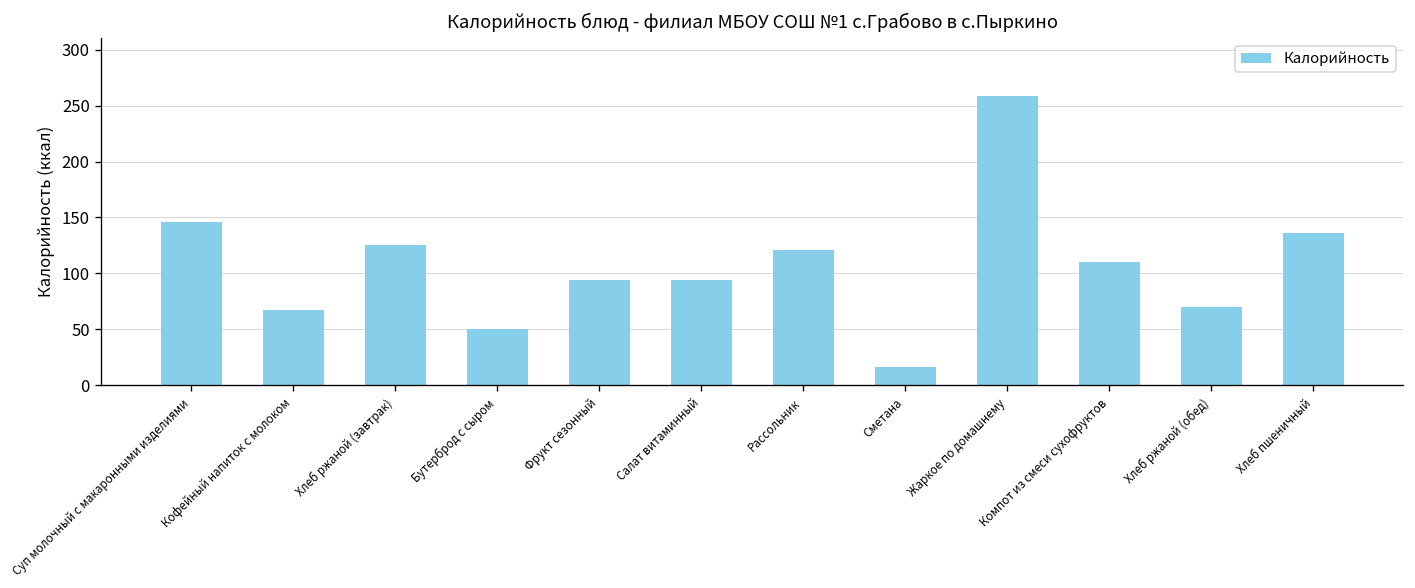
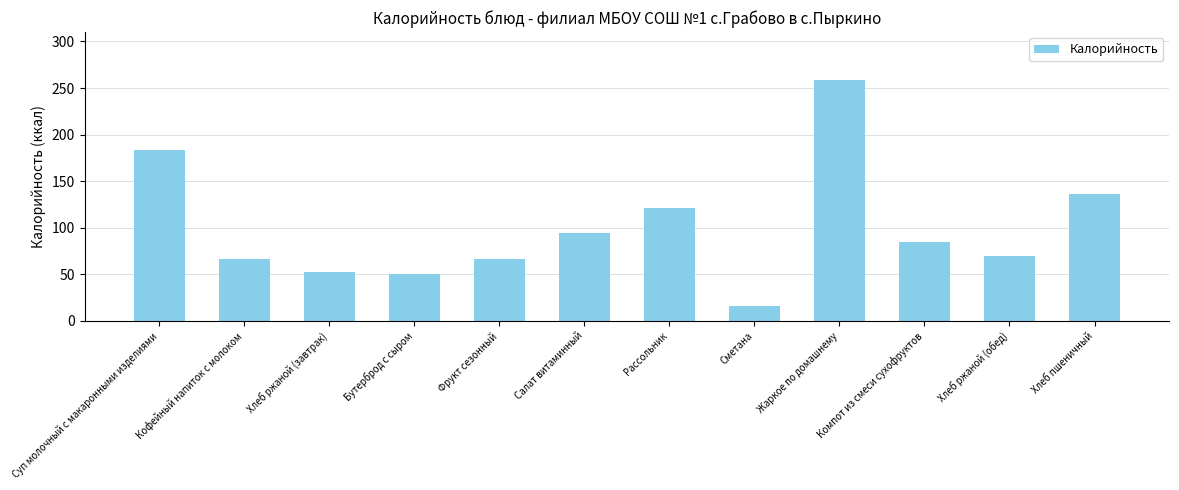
Суп молочный с макаронными изделиями: 150 -> 180
Хлеб ржаной (завтрак): 130 -> 50
Фрукт сезонный: 90 -> 70
Компот из смеси сухофруктов: 110 -> 90
